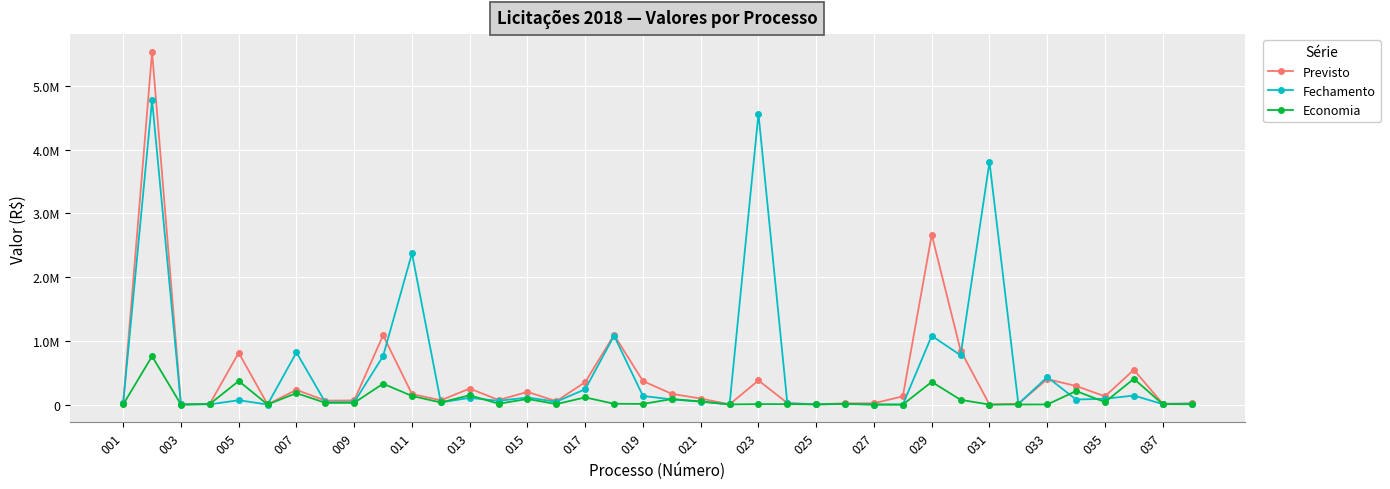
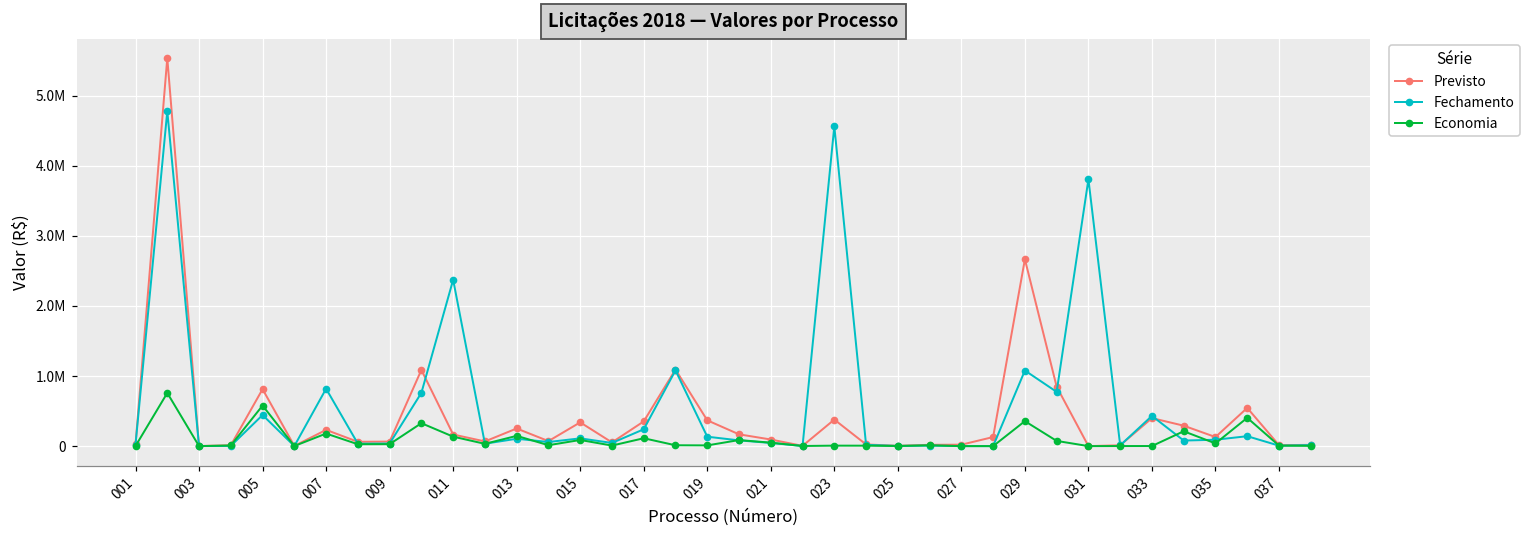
Fechamento, 005: 100000 -> 400000
Economia, 005: 400000 -> 600000
Previsto, 015: 200000 -> 300000
